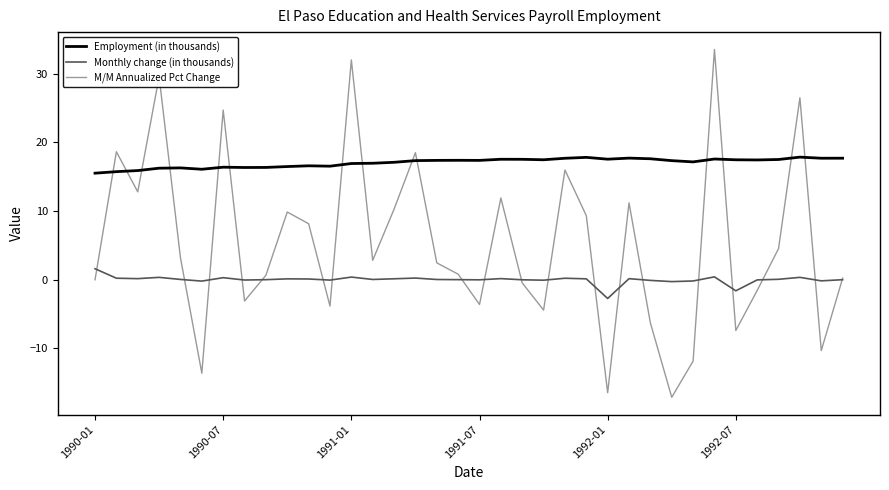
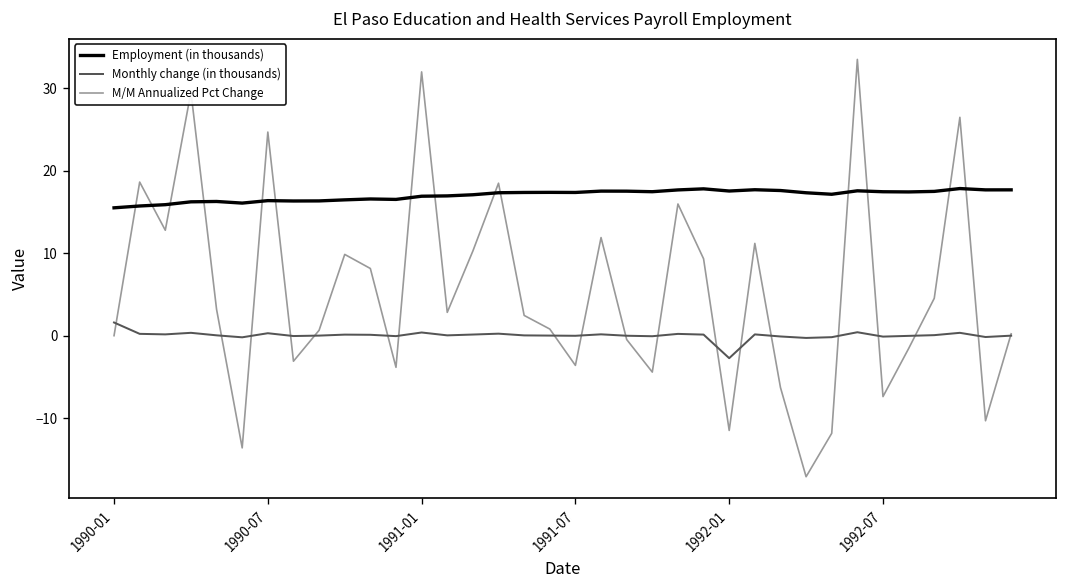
M/M Annualized Pct Change, 1992-01: -16 -> -11
Monthly change (in thousands), 1992-07: -2 -> 0
